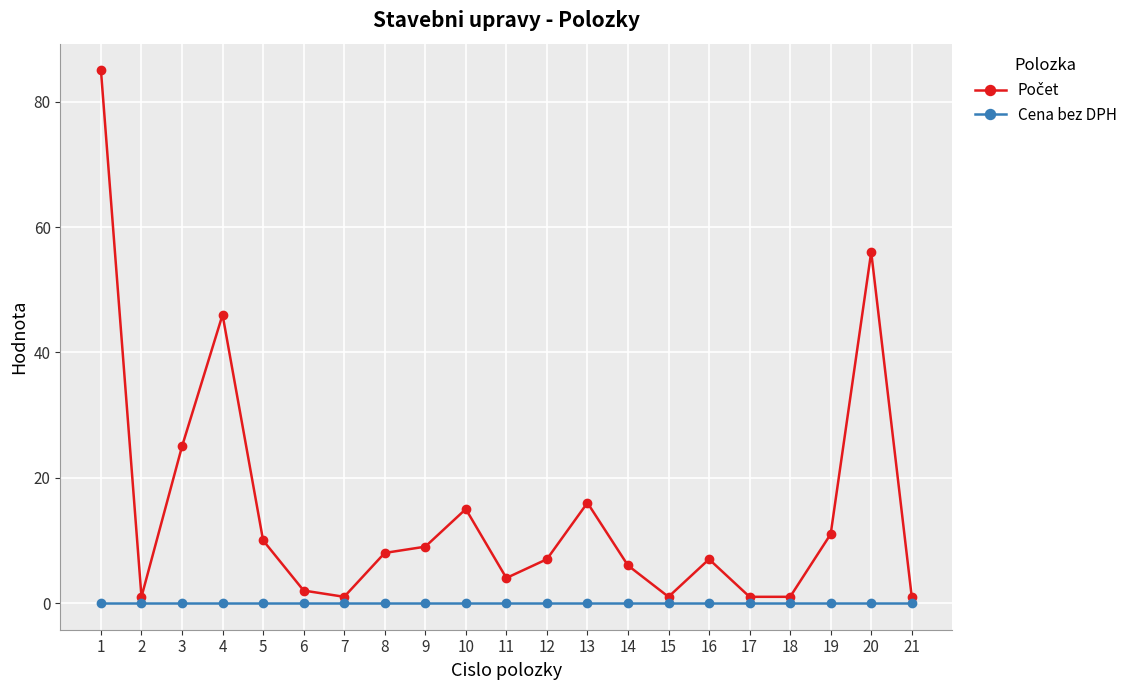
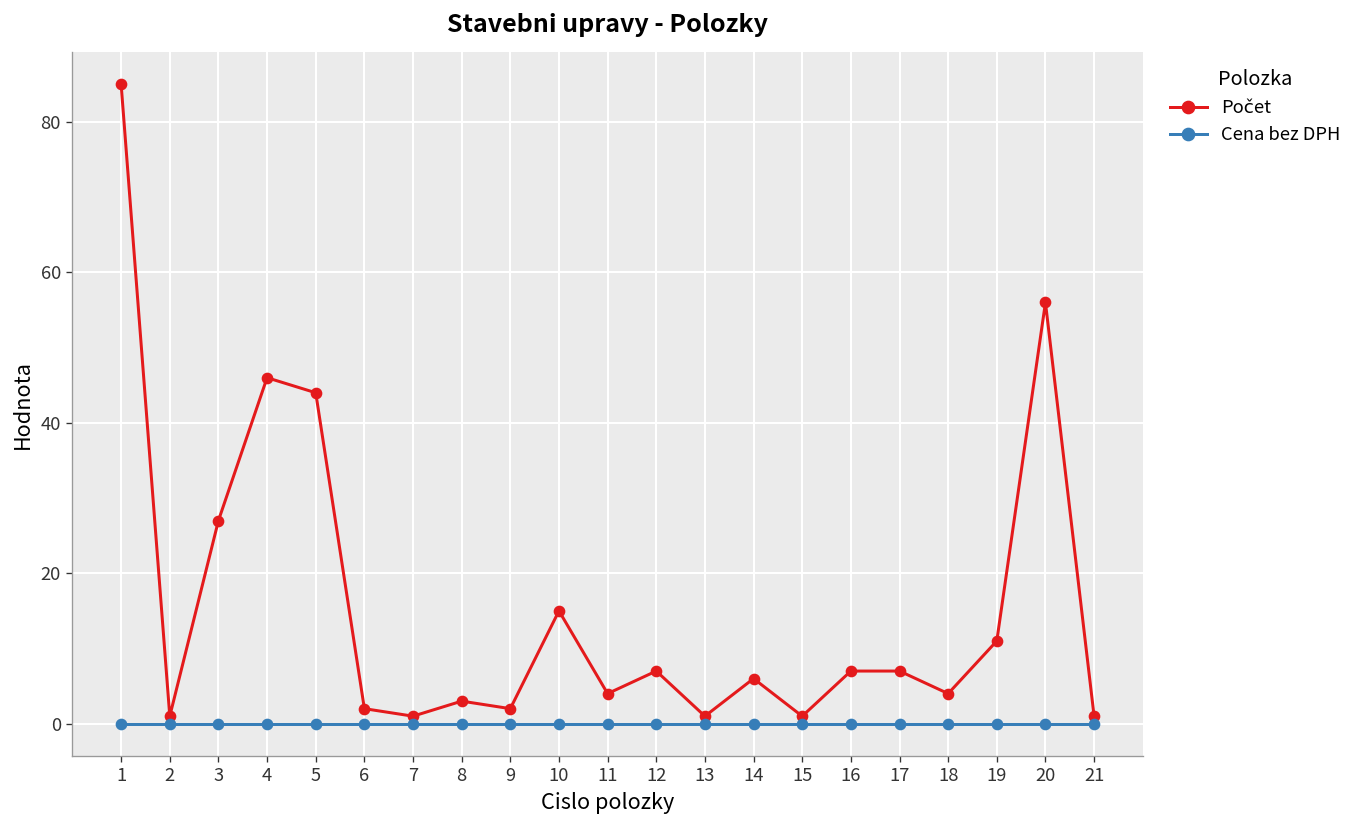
Počet, 3: 25 -> 27
Počet, 5: 10 -> 44
Počet, 8: 8 -> 3
Počet, 9: 9 -> 2
Počet, 13: 16 -> 1
Počet, 17: 1 -> 7
Počet, 18: 1 -> 4
